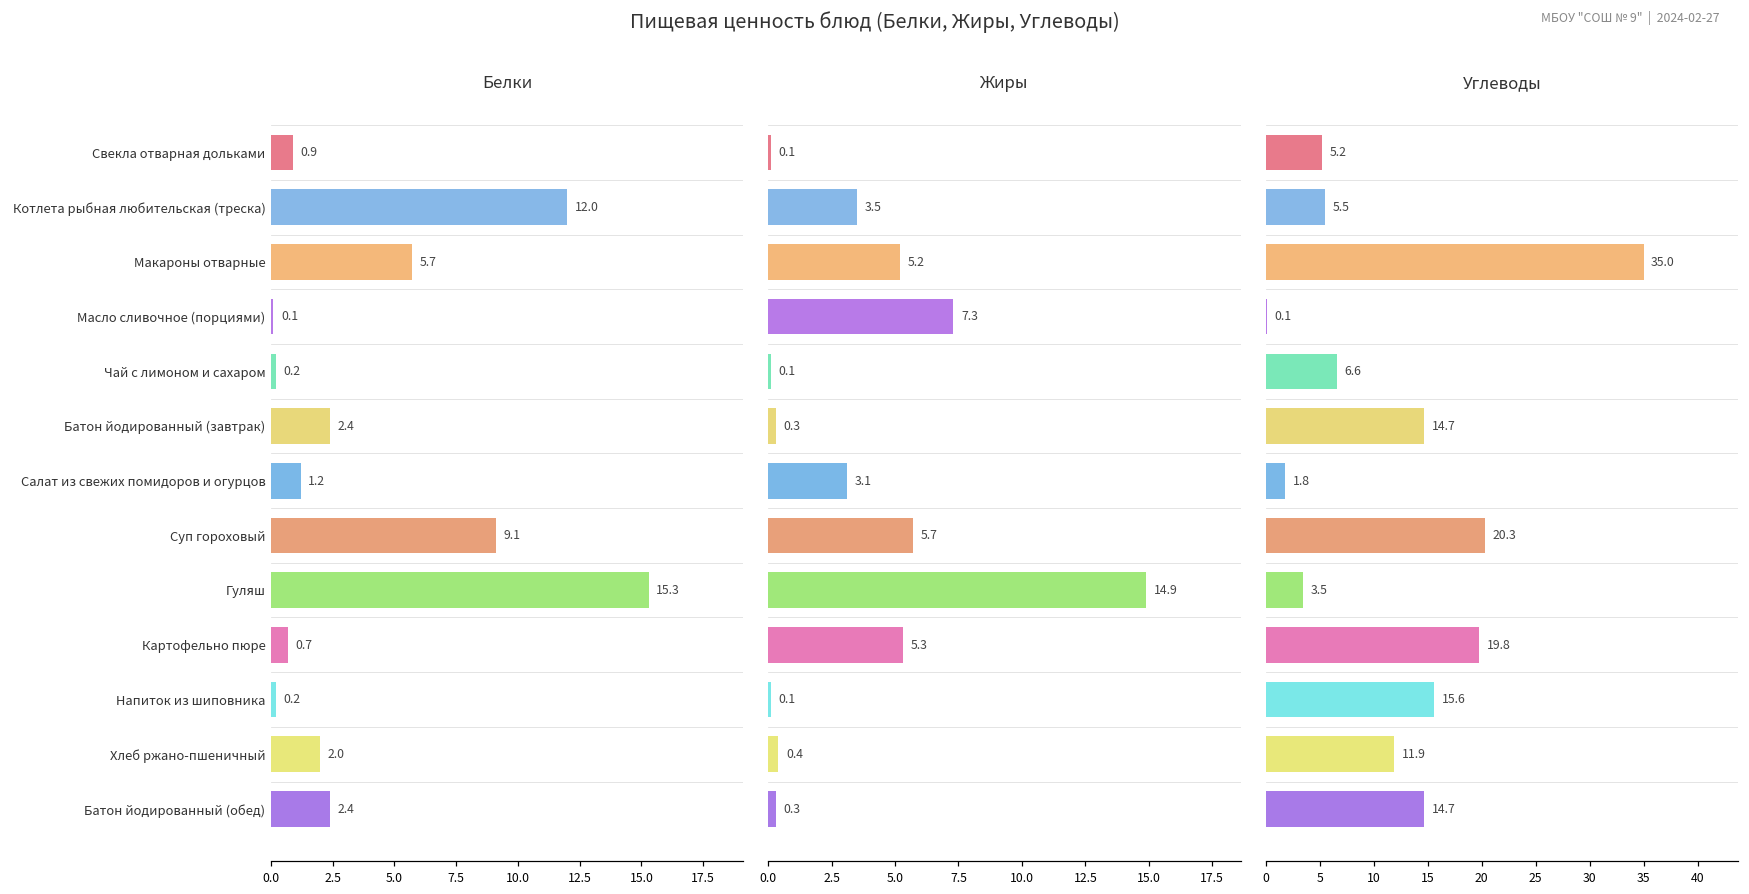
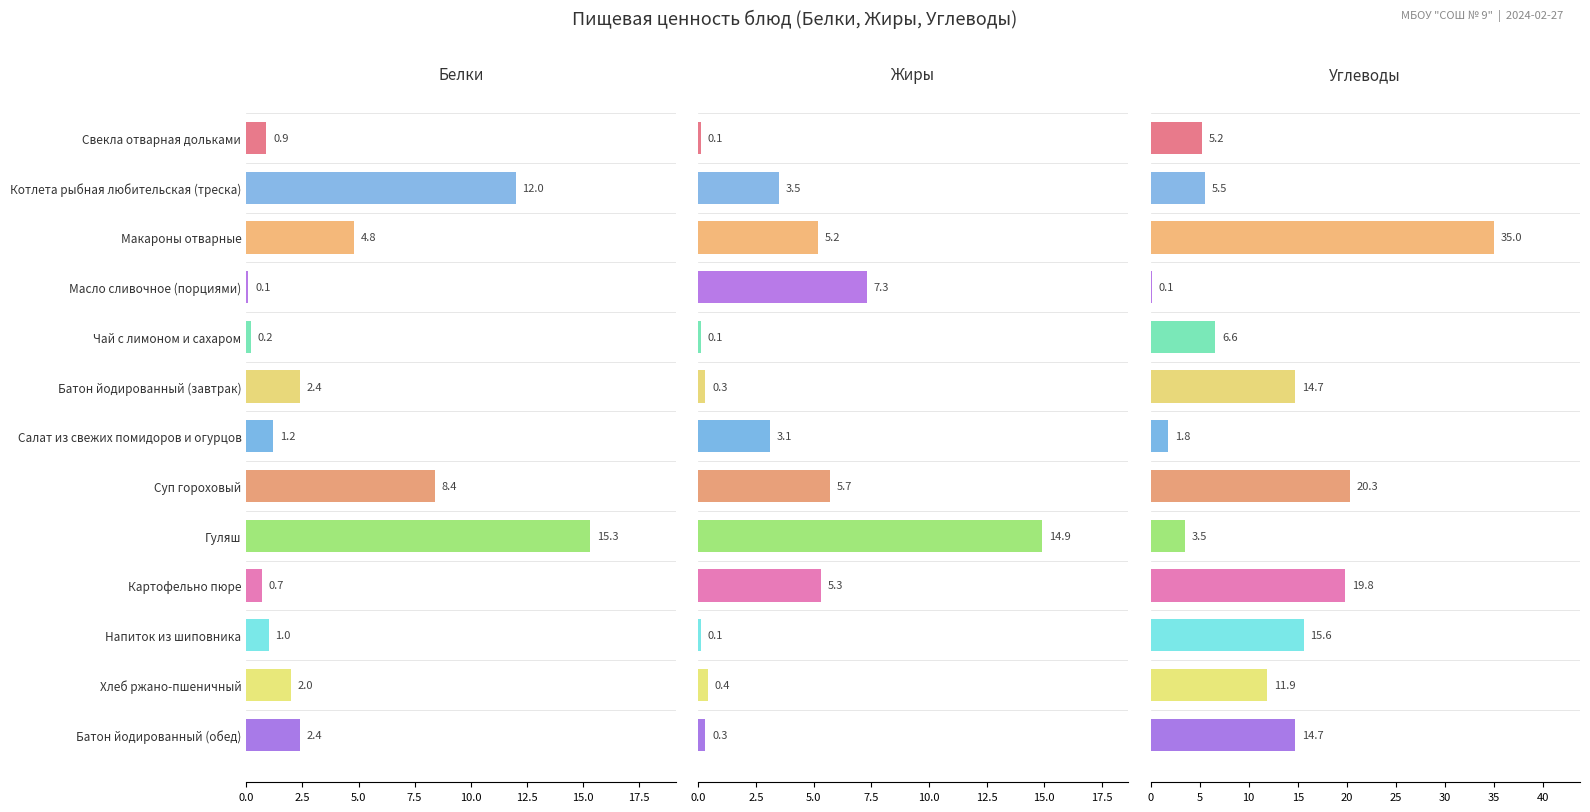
Белки, Макароны отварные: 5.7 -> 4.8
Белки, Суп гороховый: 9.1 -> 8.4
Белки, Напиток из шиповника: 0.2 -> 1.0
